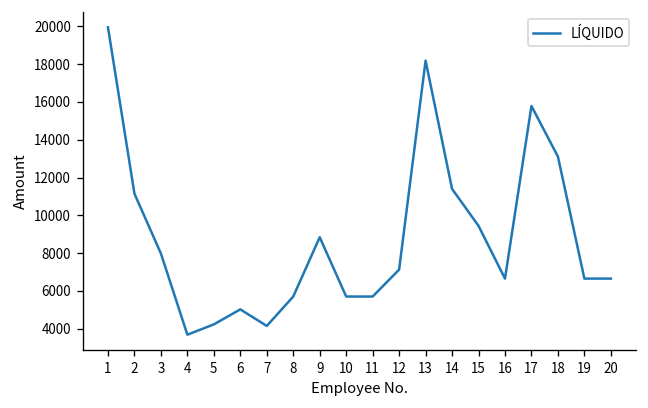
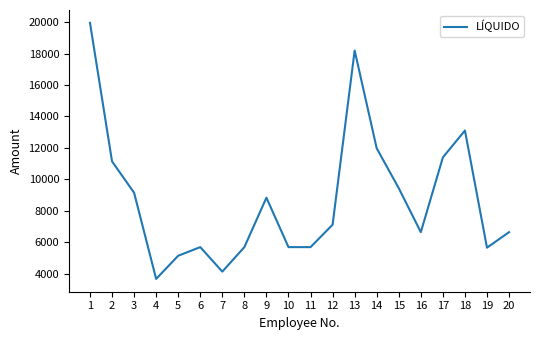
3: 8000 -> 9200
5: 4200 -> 5200
6: 5000 -> 5700
14: 11400 -> 12000
17: 15800 -> 11400
19: 6700 -> 5700
